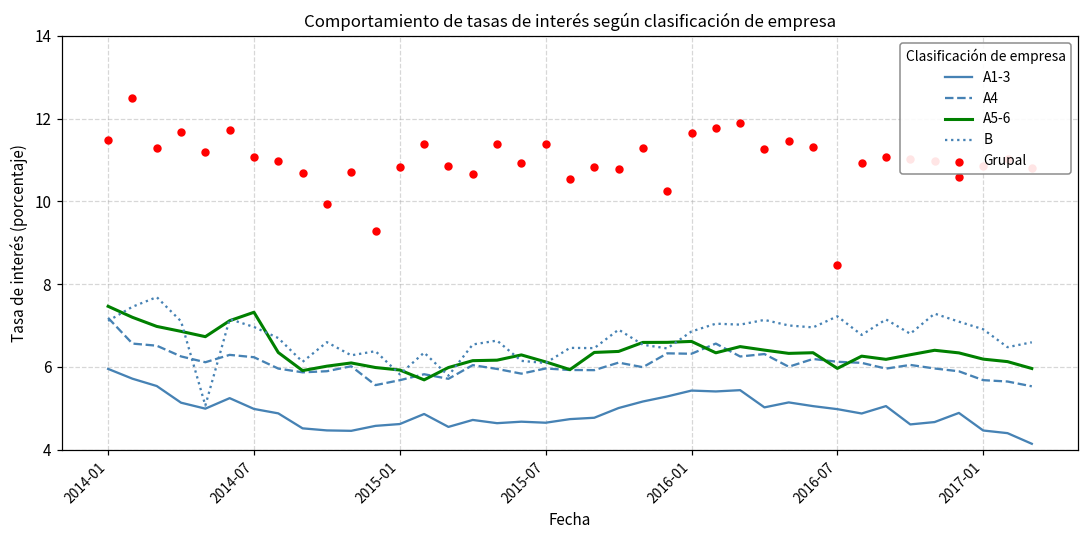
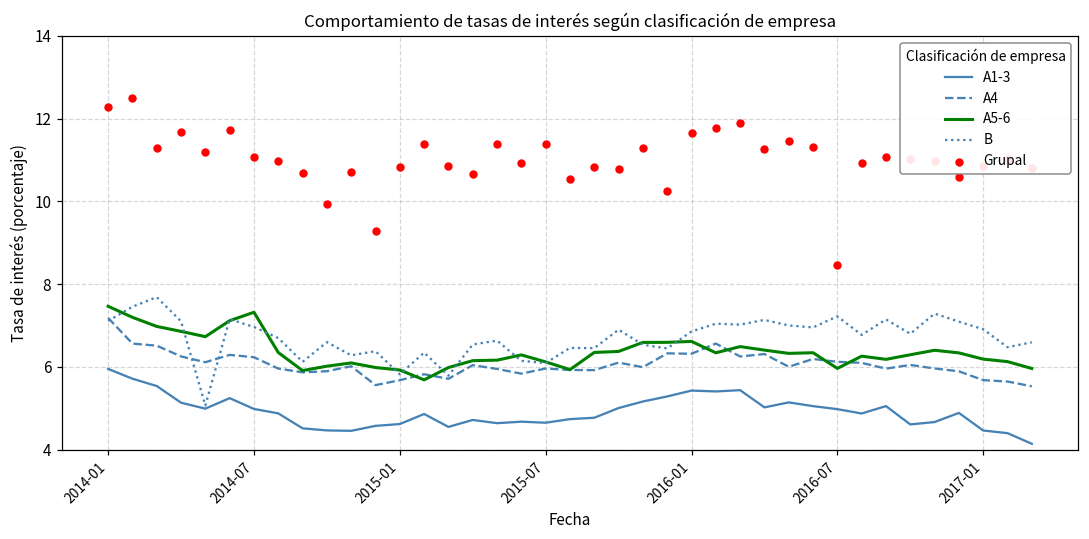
Grupal, 2014-01: 11.5 -> 12.3
